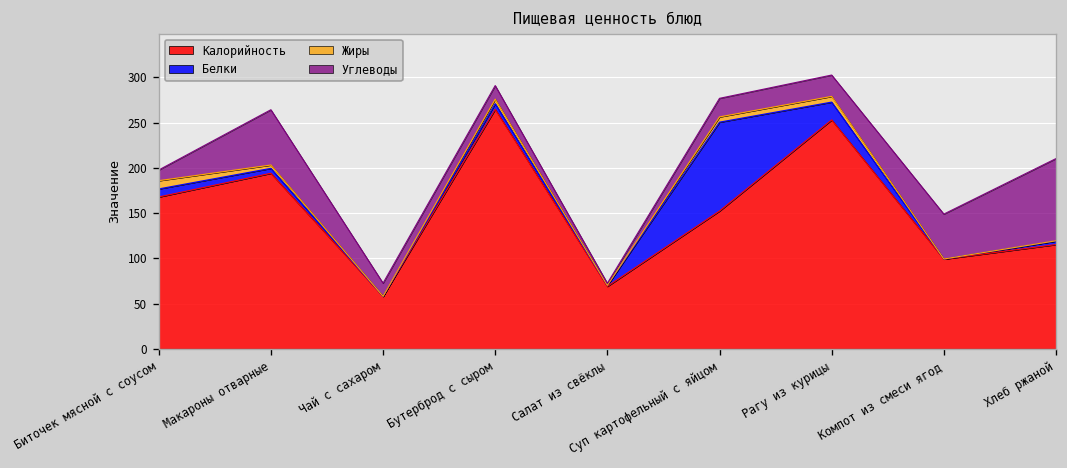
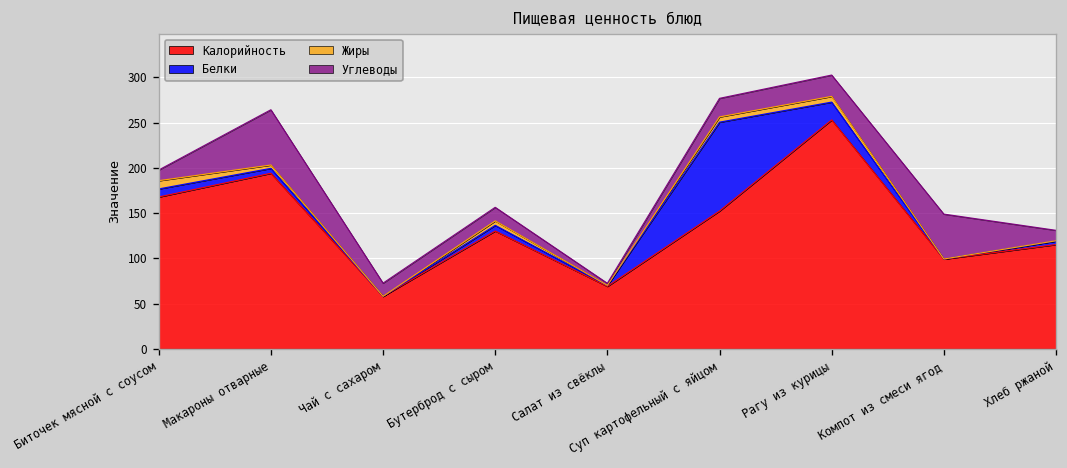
Калорийность, Бутерброд с сыром: 260 -> 130
Углеводы, Хлеб ржаной: 90 -> 10
